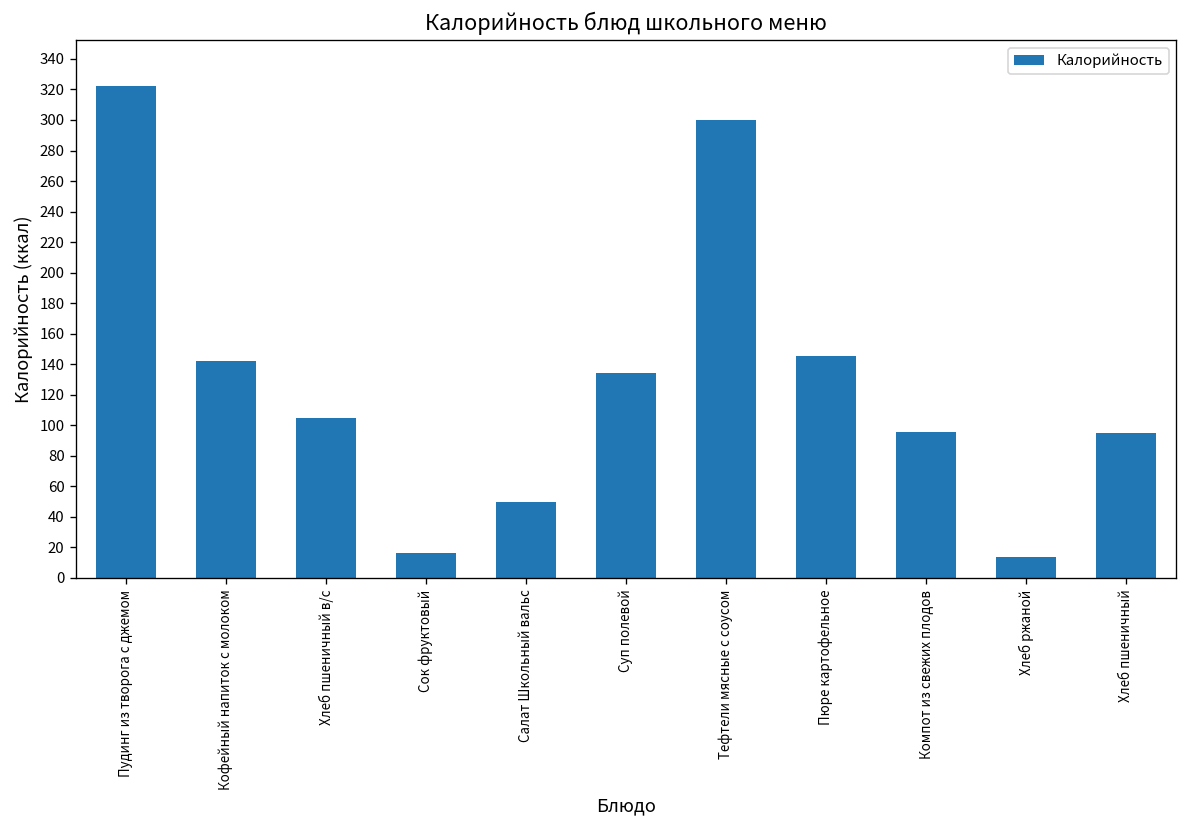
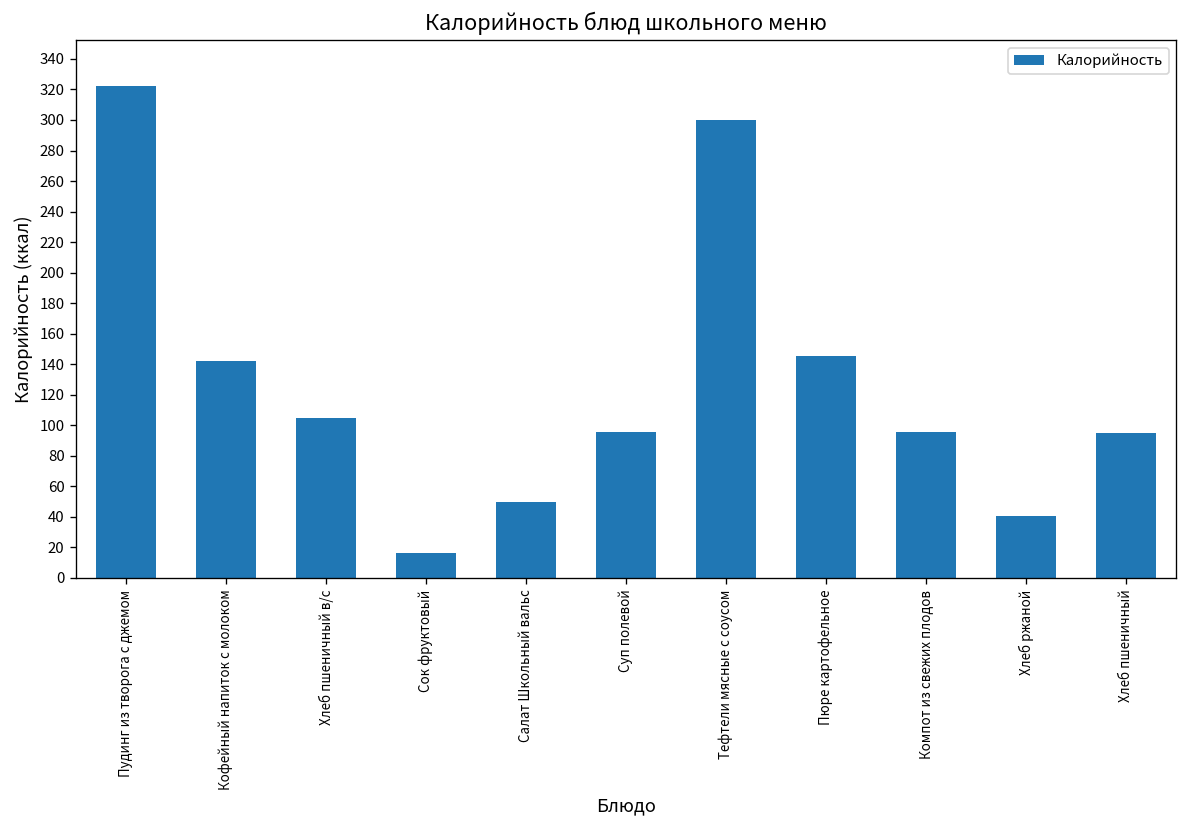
Суп полевой: 134 -> 96
Хлеб ржаной: 14 -> 41
